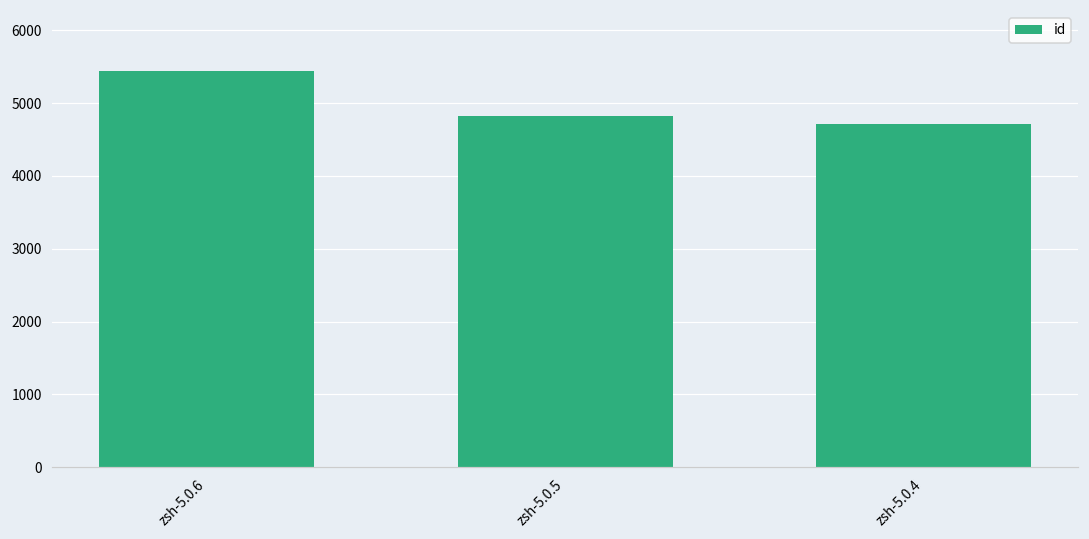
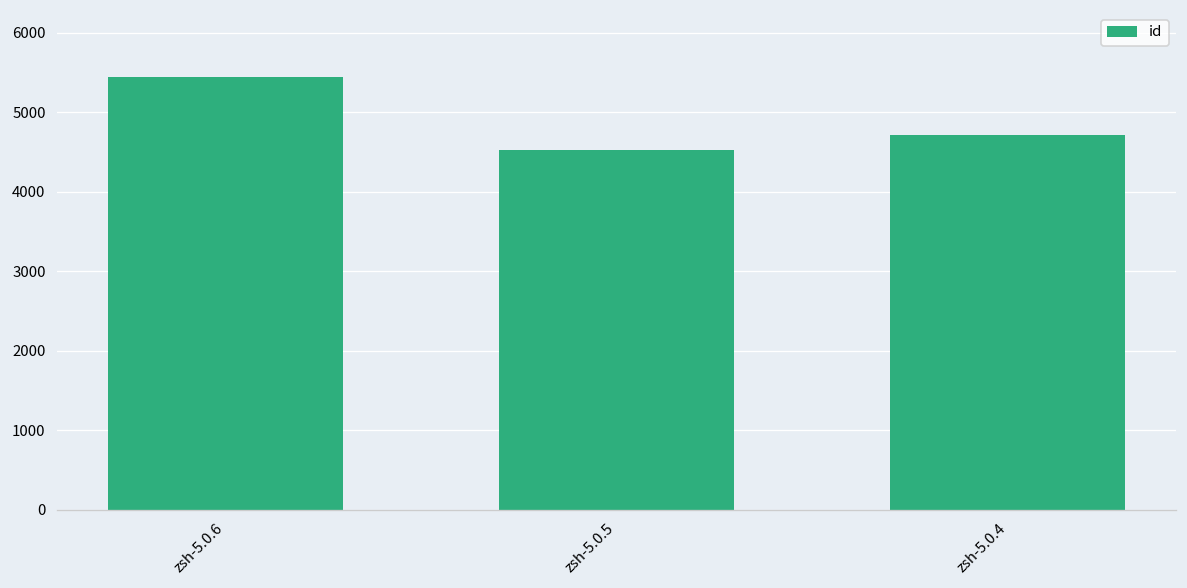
zsh-5.0.5: 4800 -> 4500
